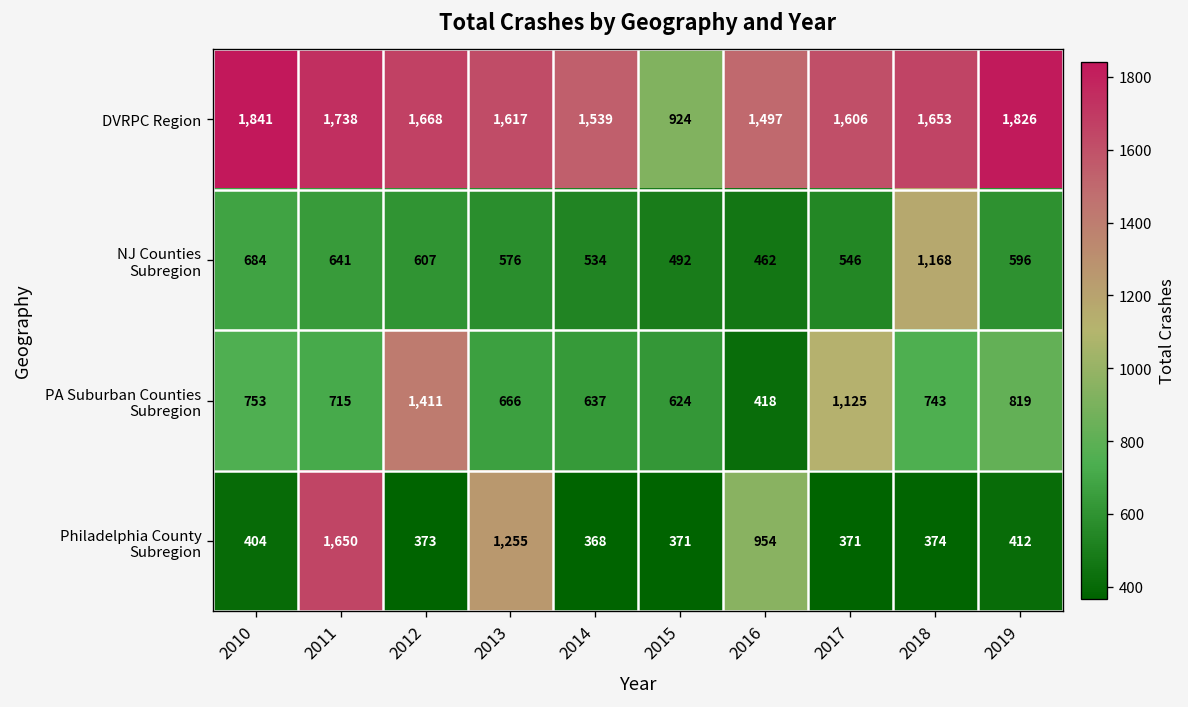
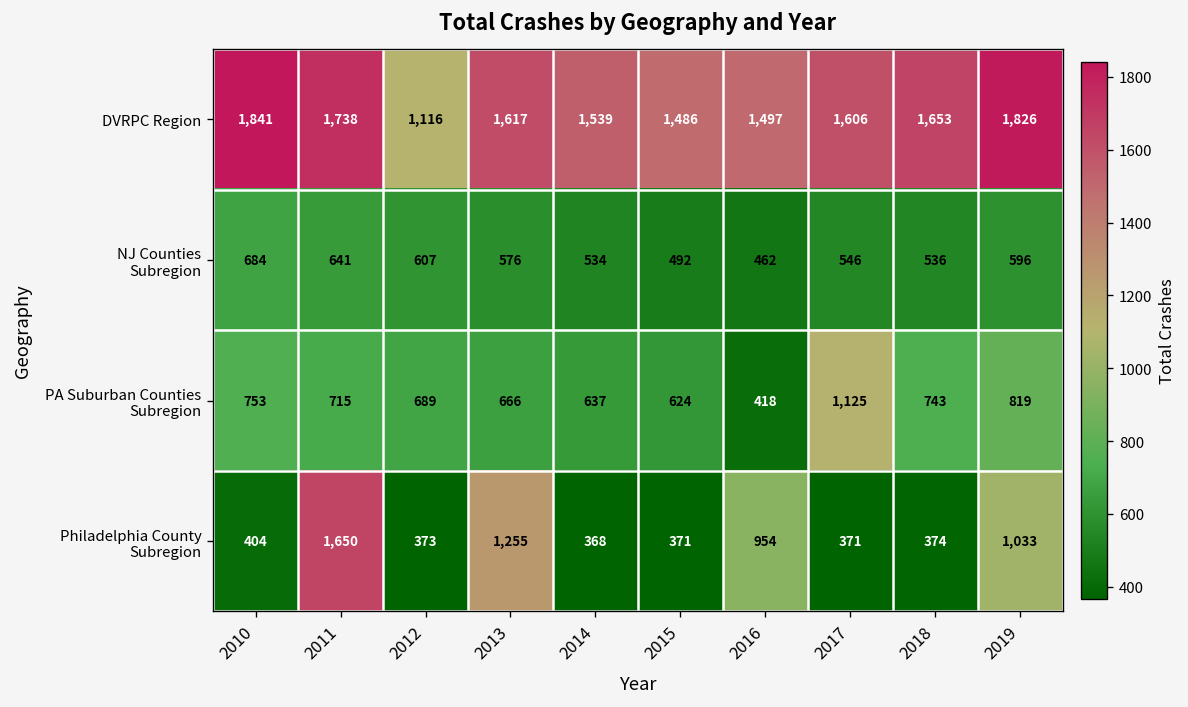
DVRPC Region, 2012: 1,668 -> 1,116
DVRPC Region, 2015: 924 -> 1,486
NJ Counties Subregion, 2018: 1,168 -> 536
PA Suburban Counties Subregion, 2012: 1,411 -> 689
Philadelphia County Subregion, 2019: 412 -> 1,033
